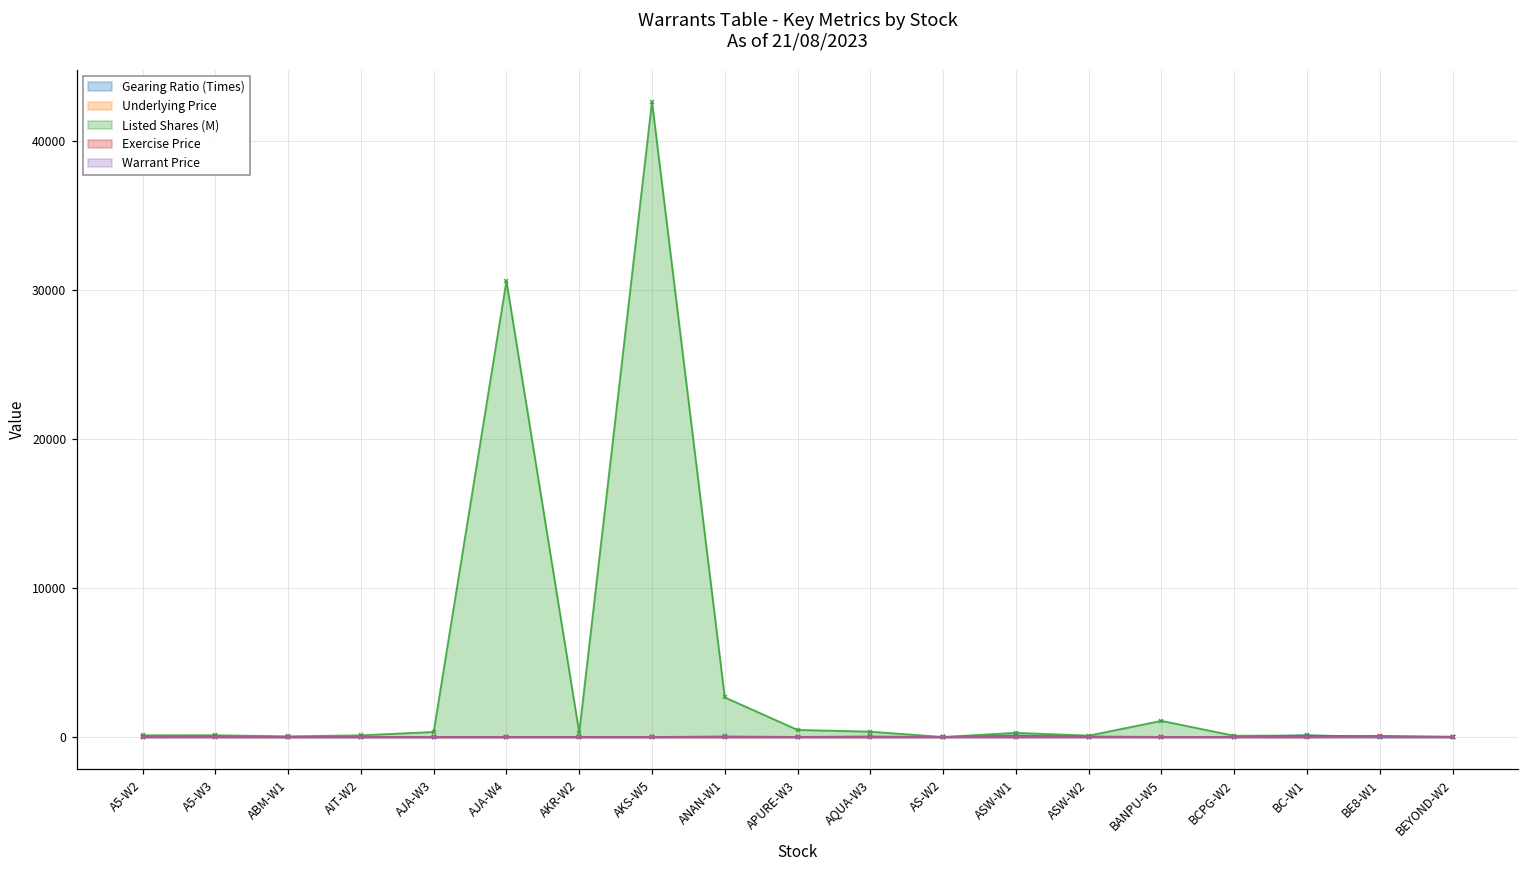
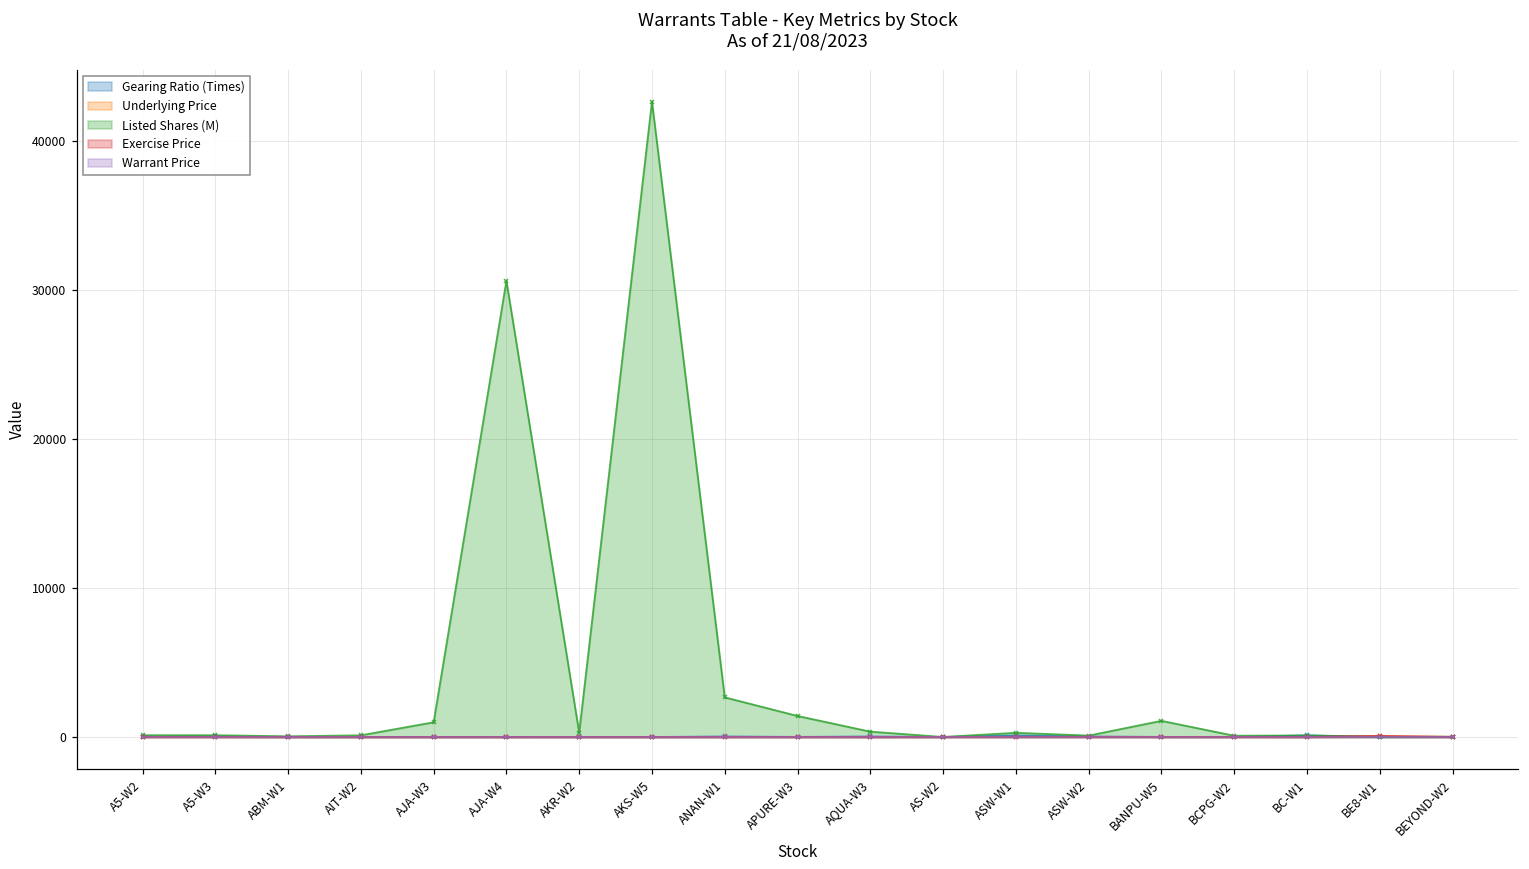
Listed Shares (M), AJA-W3: 300 -> 1000
Listed Shares (M), APURE-W3: 500 -> 1400
